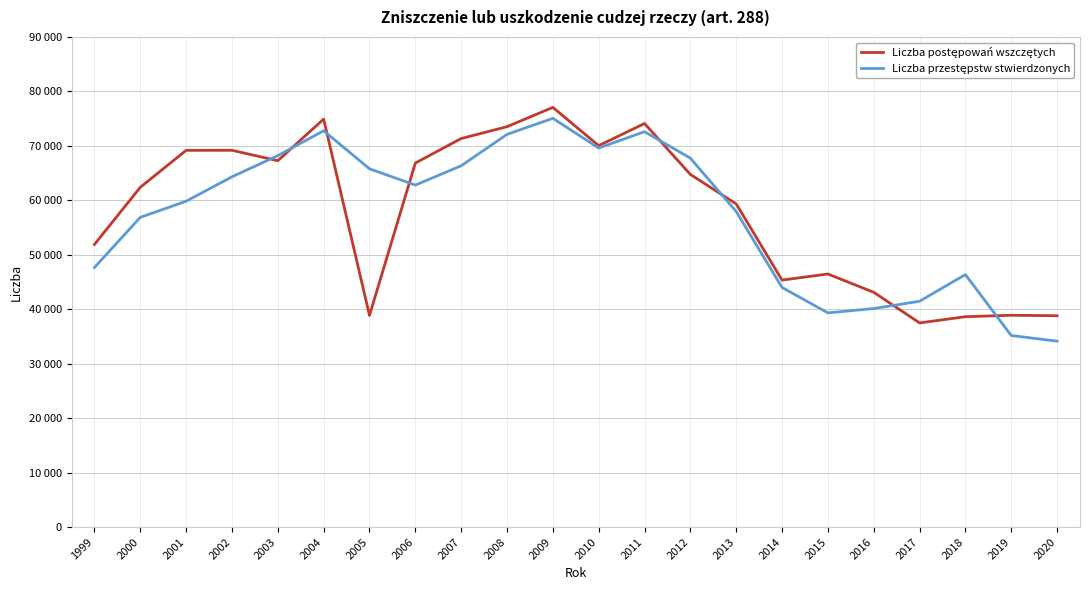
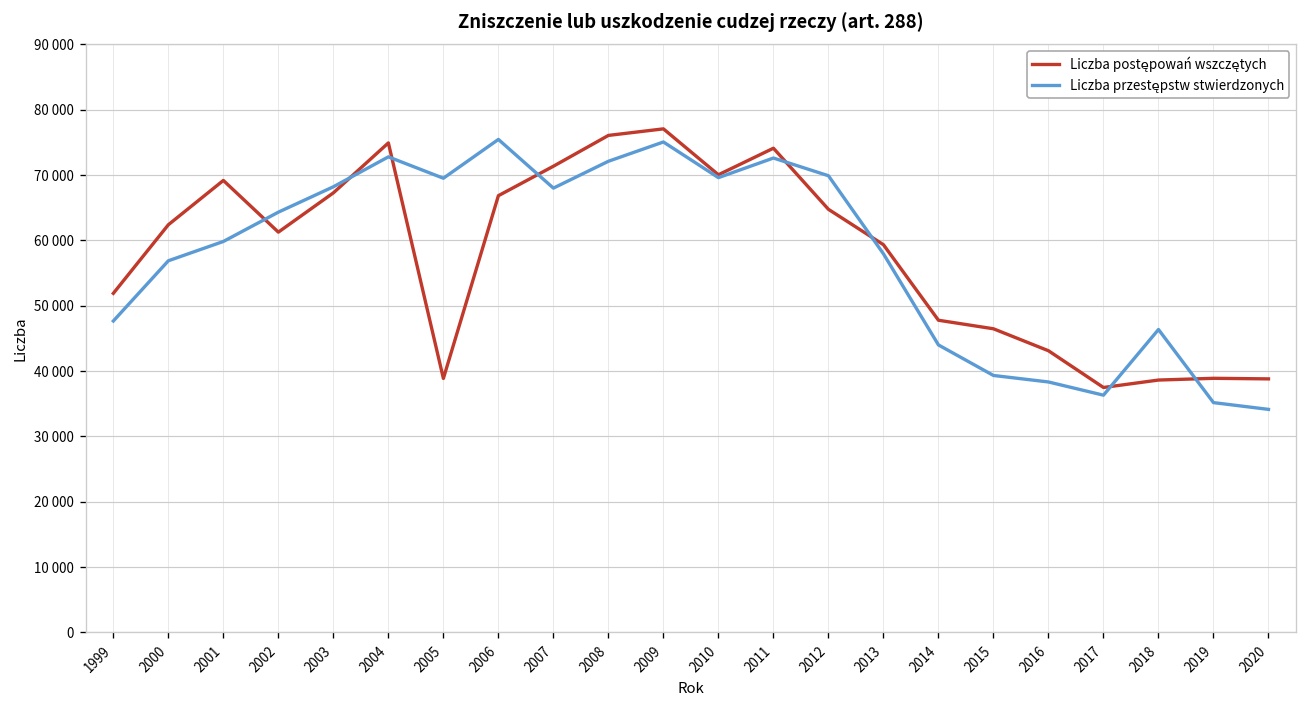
Liczba postępowań wszczętych, 2002: 69000 -> 61000
Liczba przestępstw stwierdzonych, 2005: 66000 -> 70000
Liczba przestępstw stwierdzonych, 2006: 63000 -> 75000
Liczba przestępstw stwierdzonych, 2007: 66000 -> 68000
Liczba postępowań wszczętych, 2008: 74000 -> 76000
Liczba przestępstw stwierdzonych, 2012: 68000 -> 70000
Liczba postępowań wszczętych, 2014: 45000 -> 48000
Liczba przestępstw stwierdzonych, 2016: 40000 -> 38000
Liczba przestępstw stwierdzonych, 2017: 41000 -> 36000
